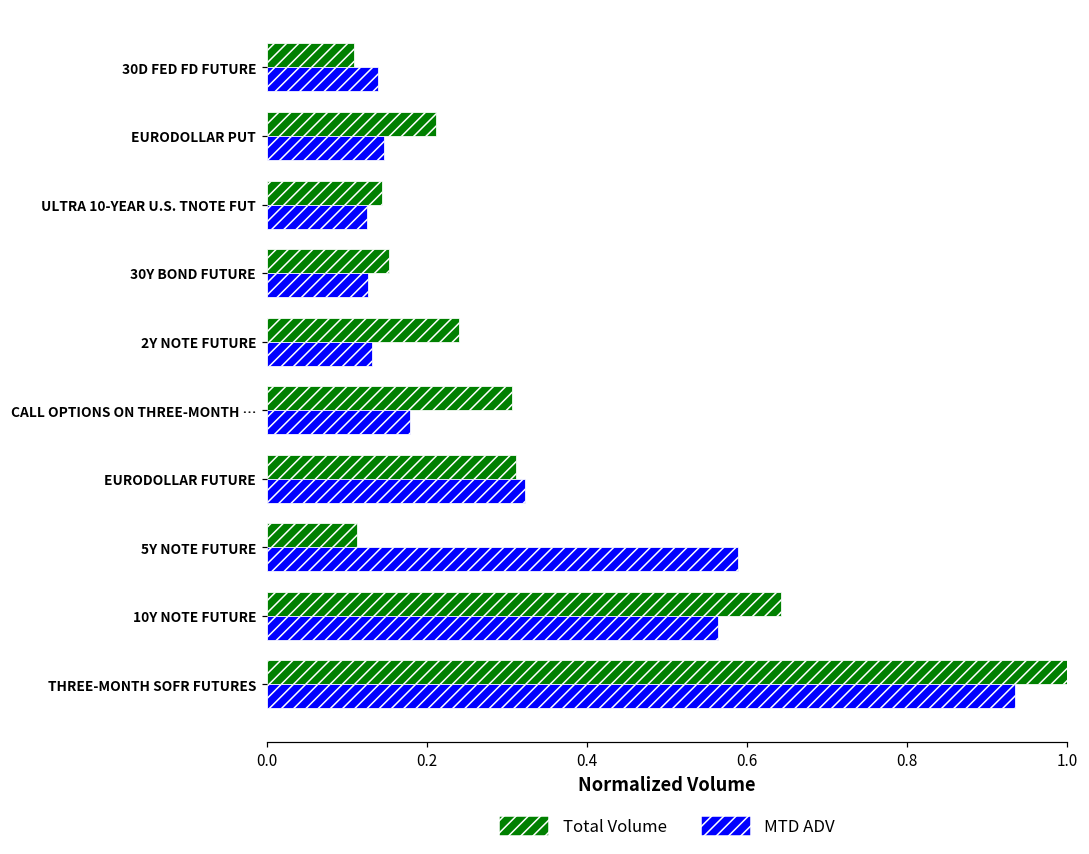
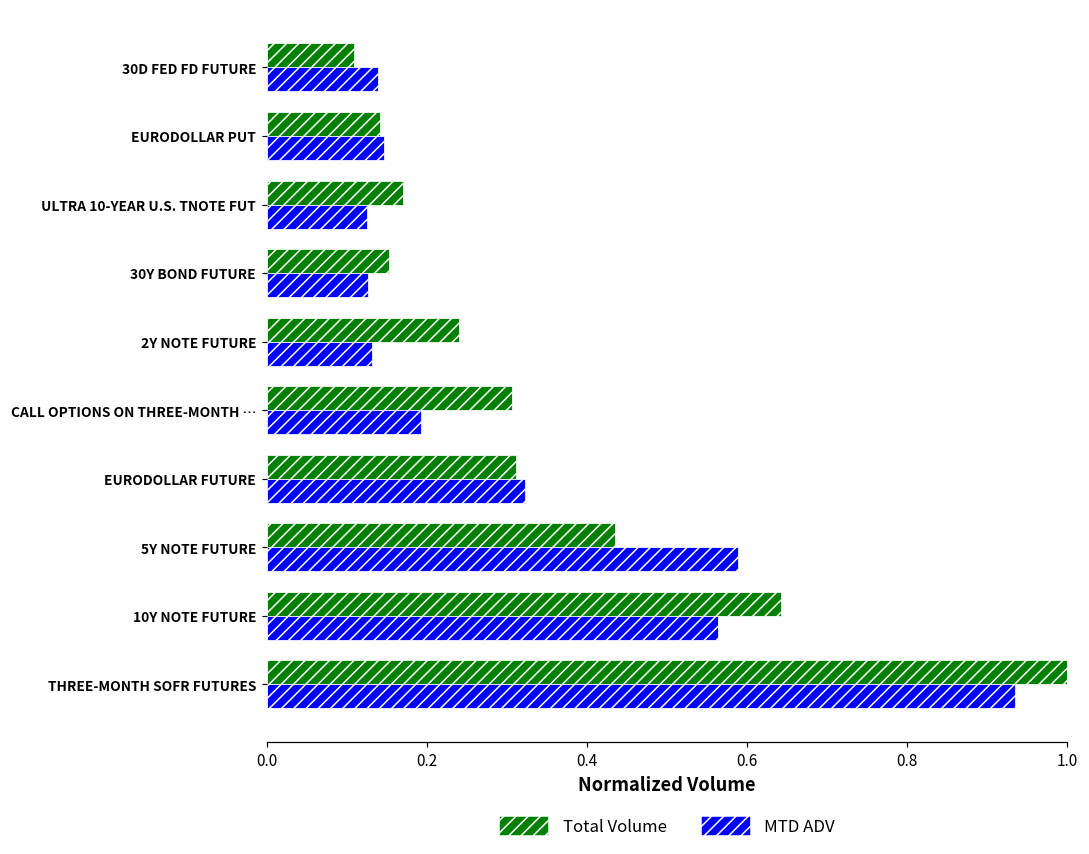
Total Volume, EURODOLLAR PUT: 0.21 -> 0.14
Total Volume, ULTRA 10-YEAR U.S. TNOTE FUT: 0.14 -> 0.17
MTD ADV, CALL OPTIONS ON THREE-MONTH …: 0.18 -> 0.19
Total Volume, 5Y NOTE FUTURE: 0.11 -> 0.44
